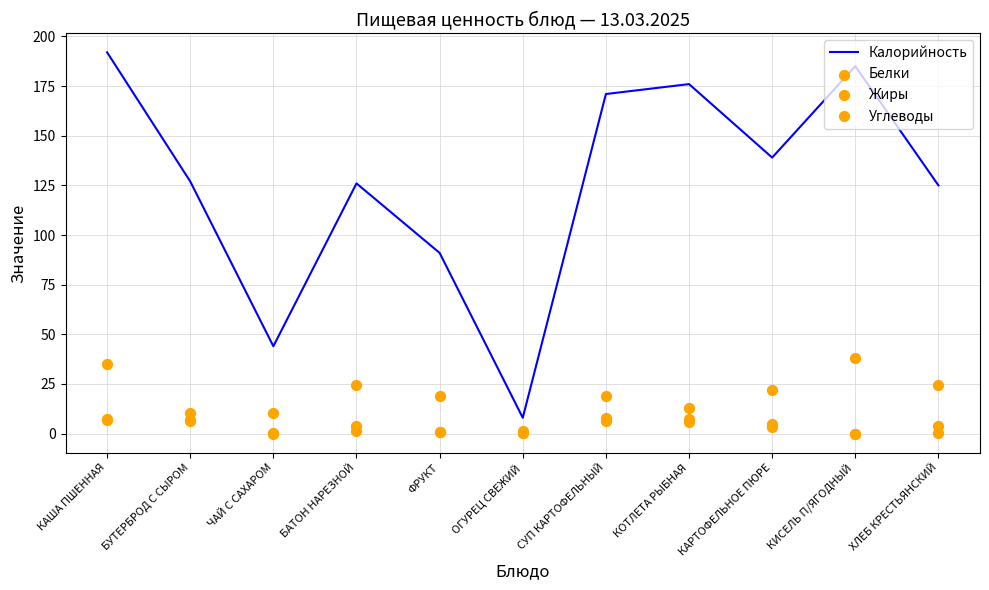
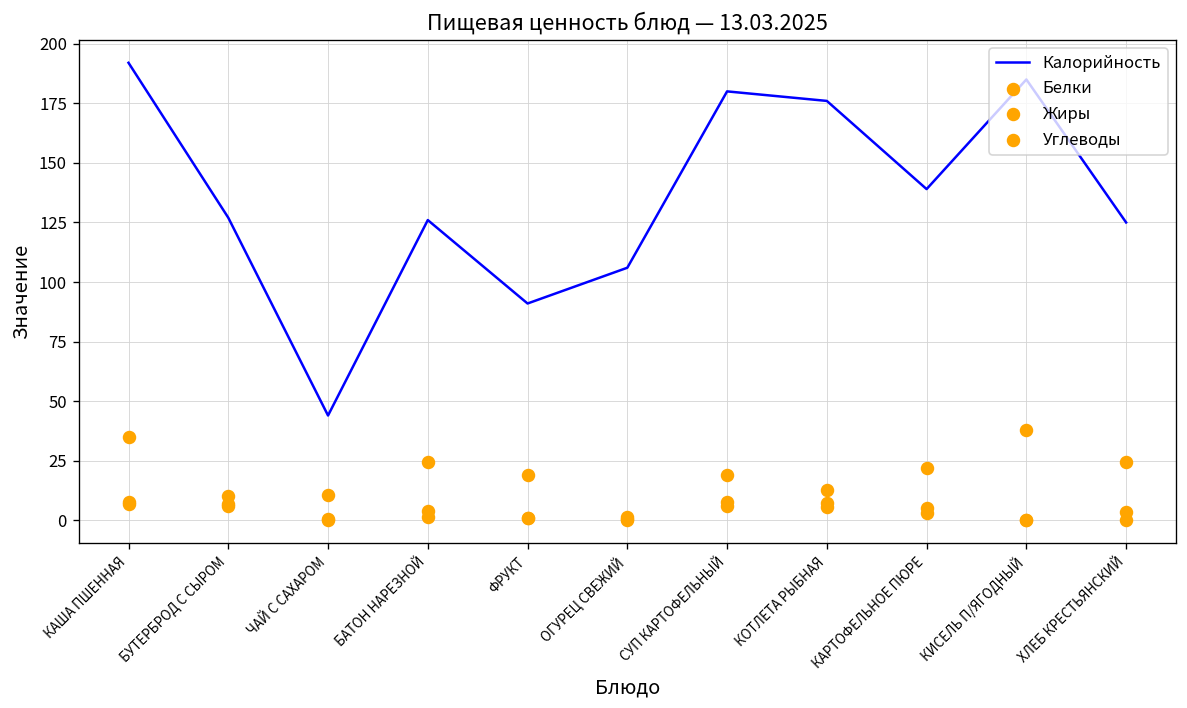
Калорийность, ОГУРЕЦ СВЕЖИЙ: 8 -> 106
Калорийность, СУП КАРТОФЕЛЬНЫЙ: 171 -> 180
